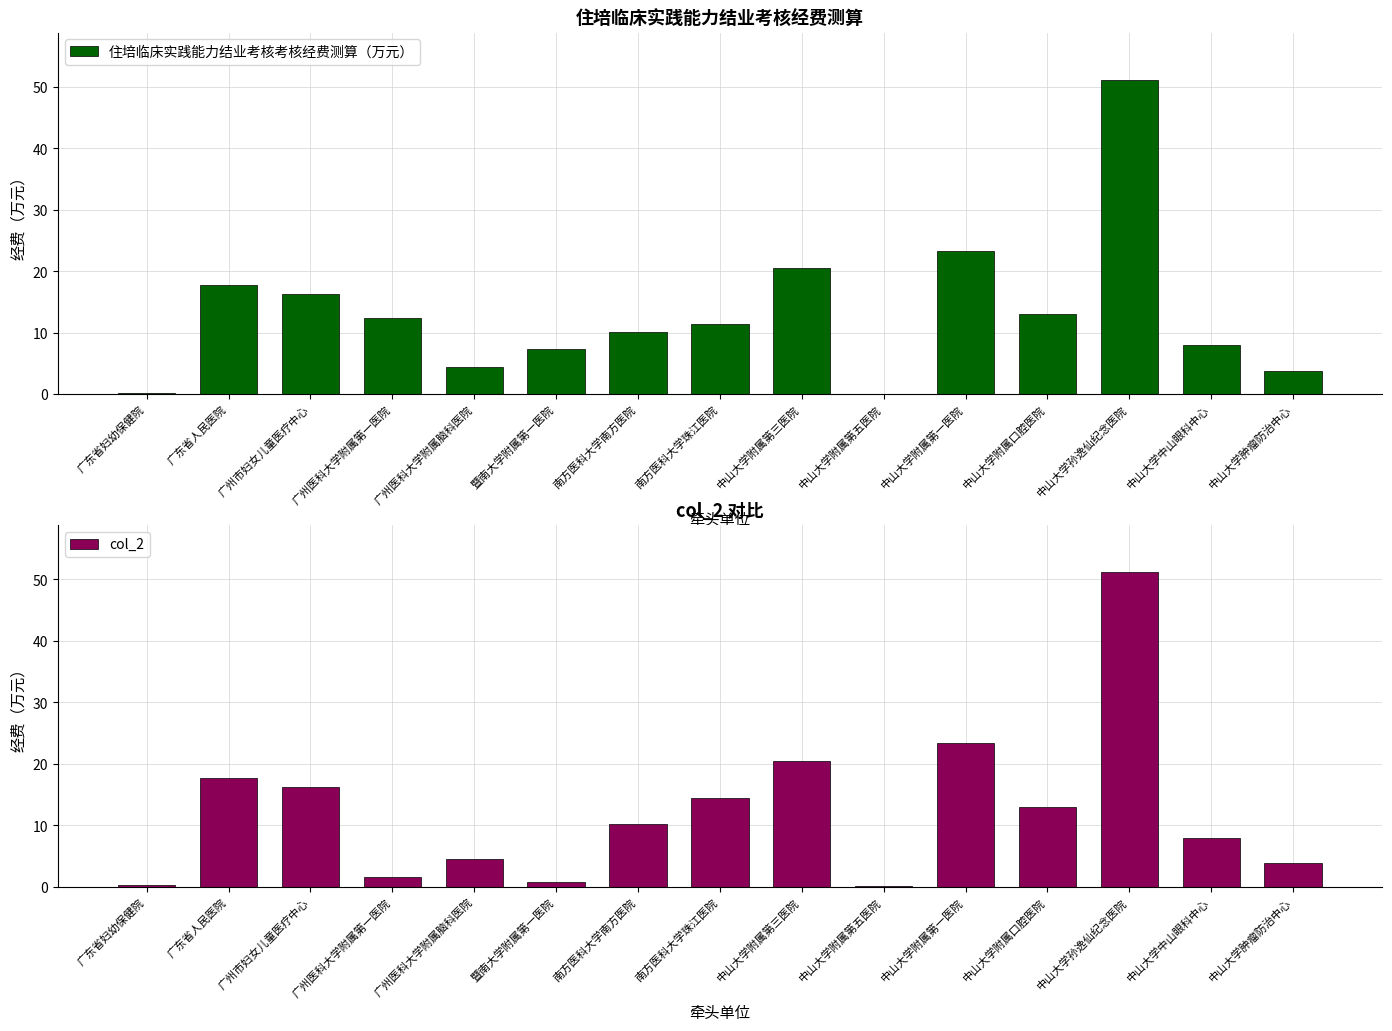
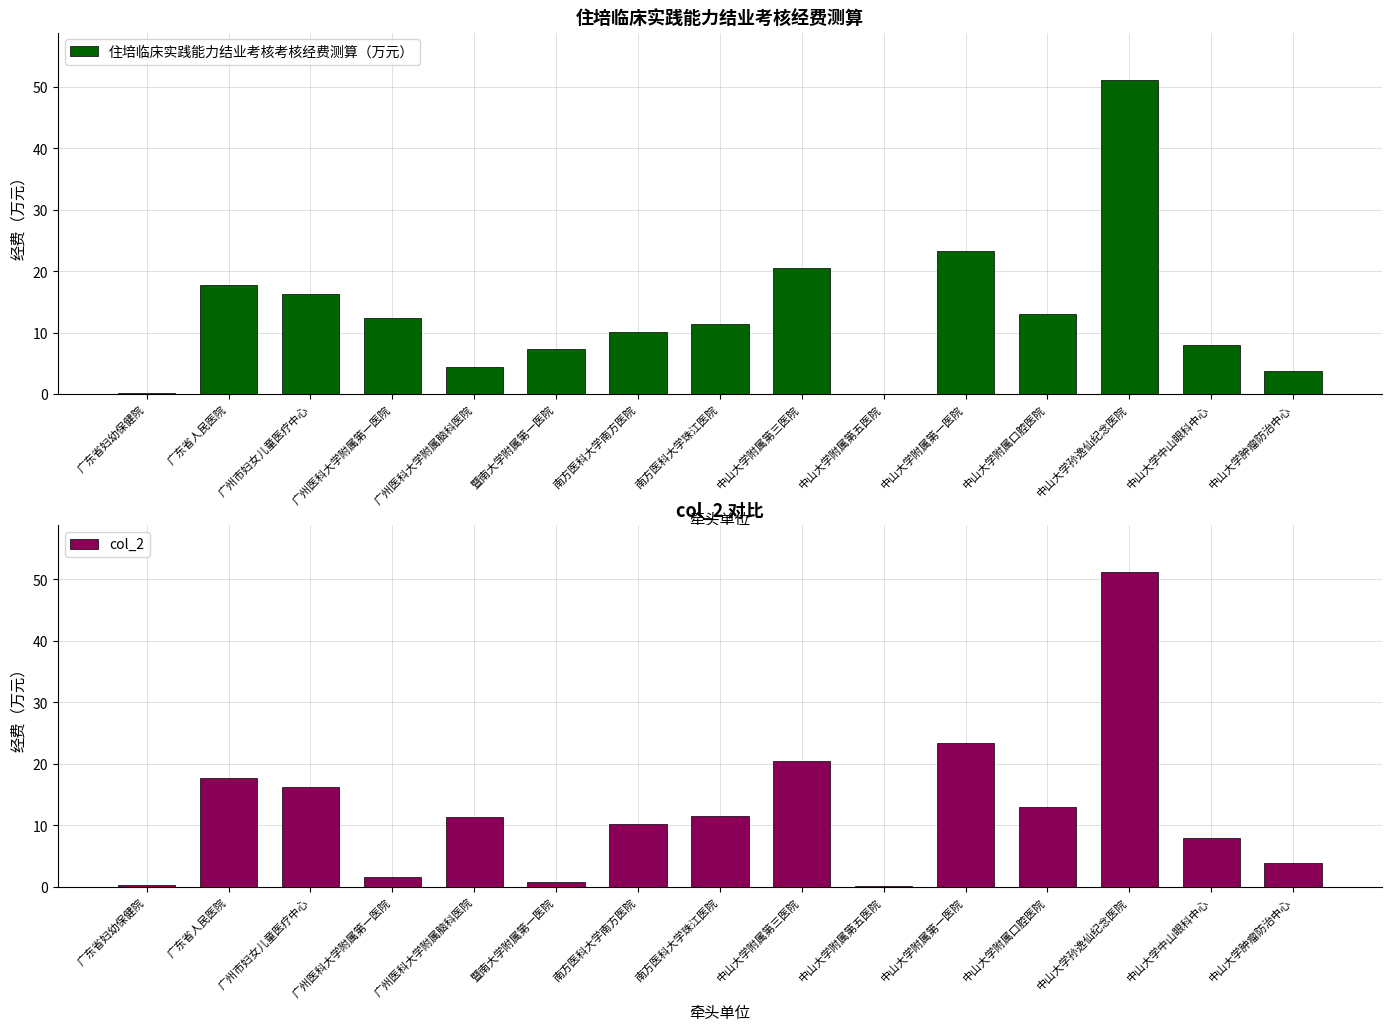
col_2 对比, 广州医科大学附属脑科医院: 4 -> 11
col_2 对比, 南方医科大学珠江医院: 14 -> 11
